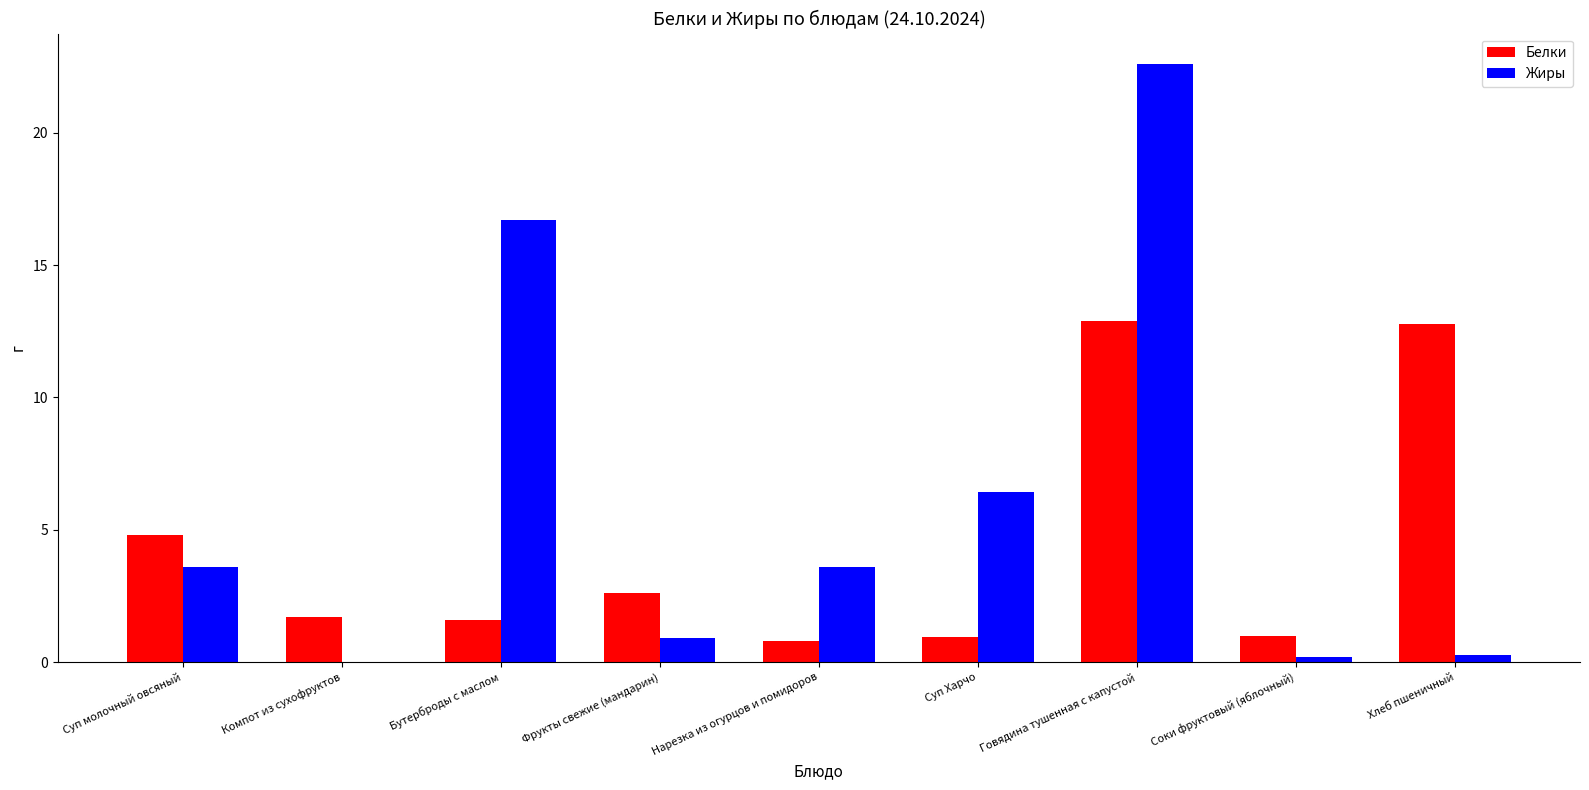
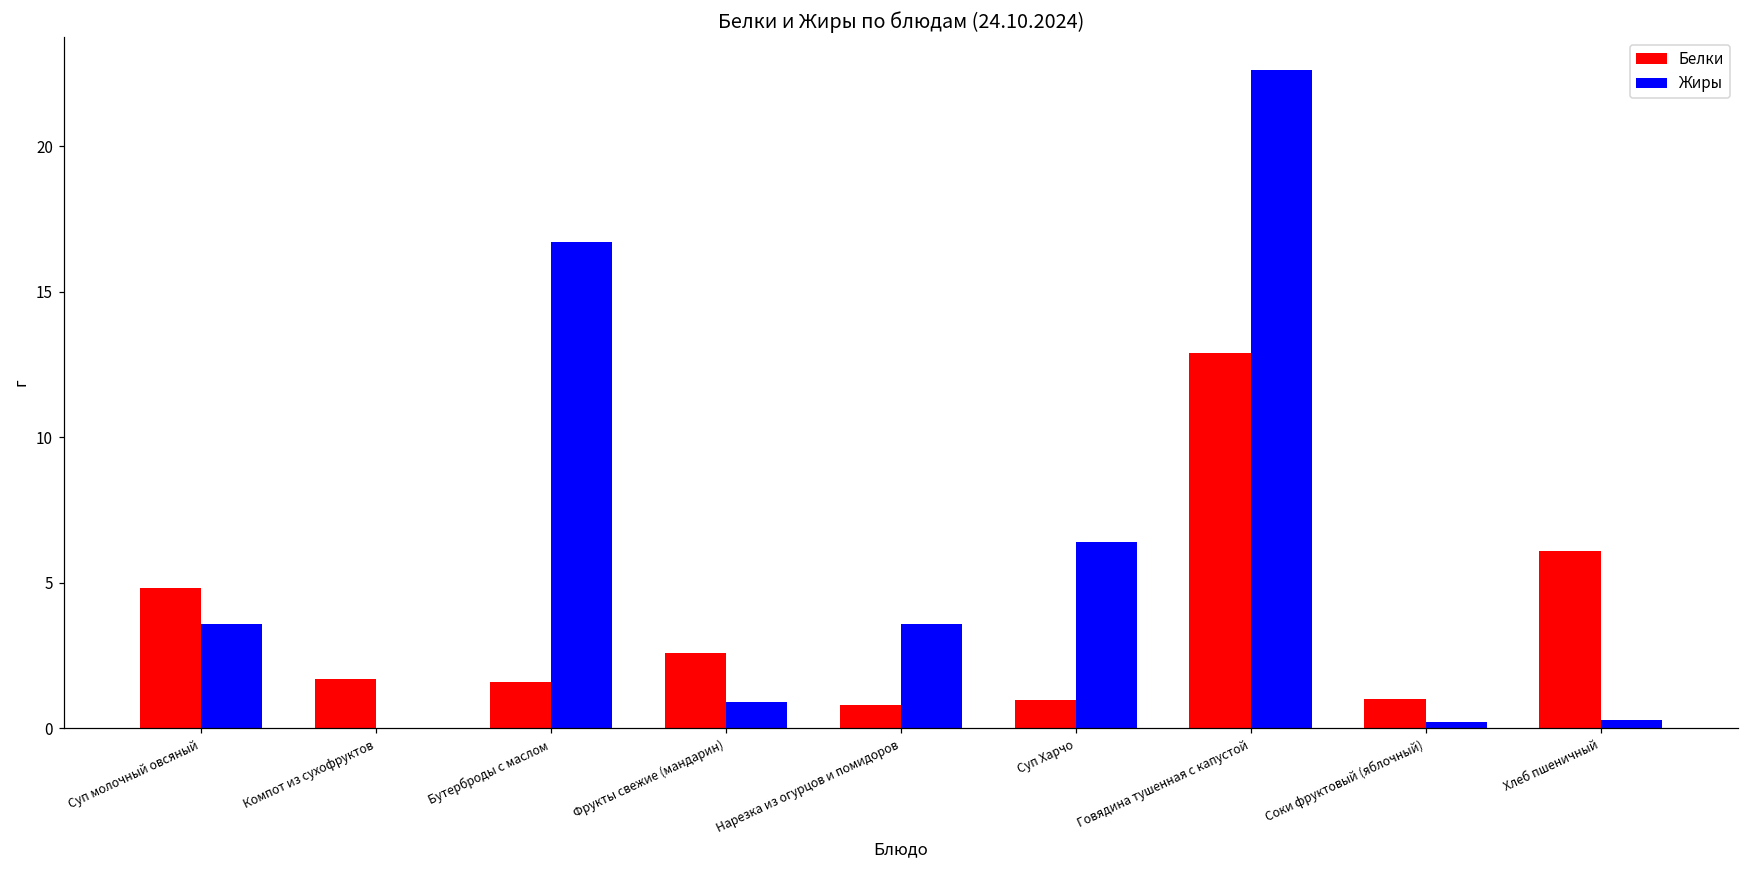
Белки, Хлеб пшеничный: 12.8 -> 6.1
